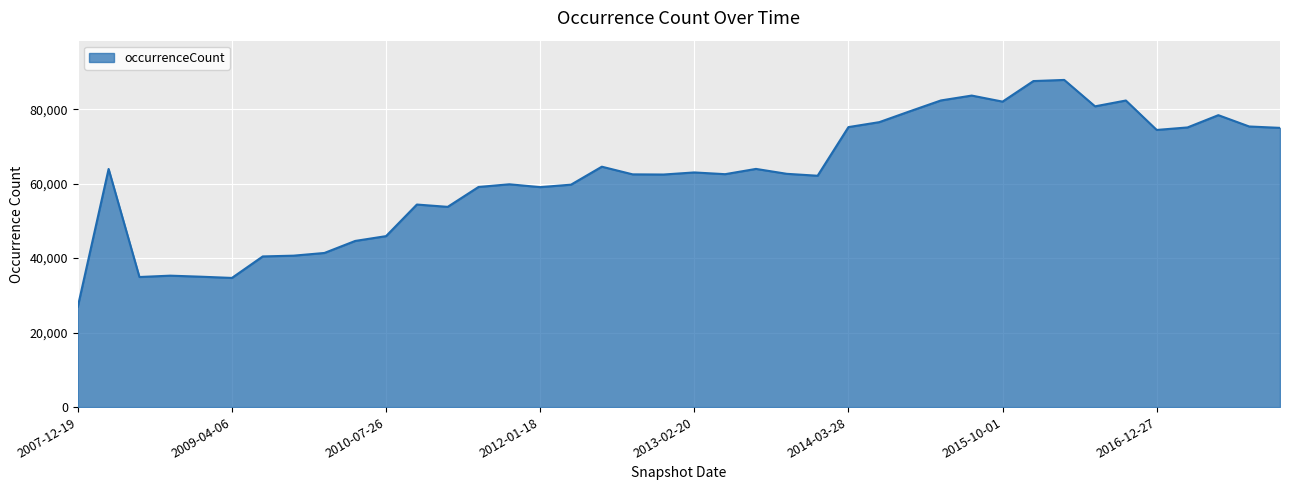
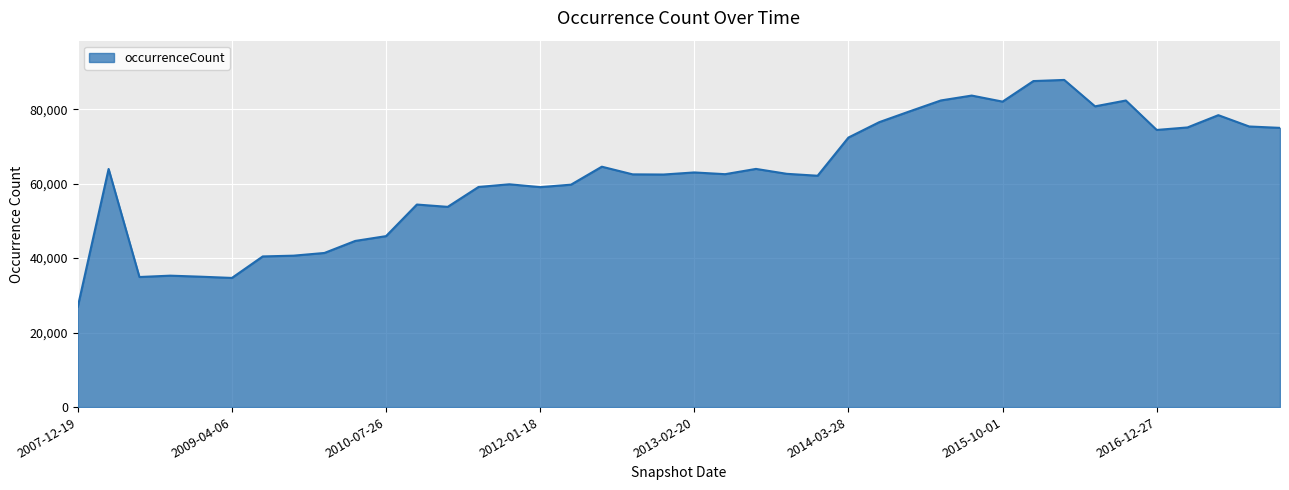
2014-03-28: 75,000 -> 72,000
